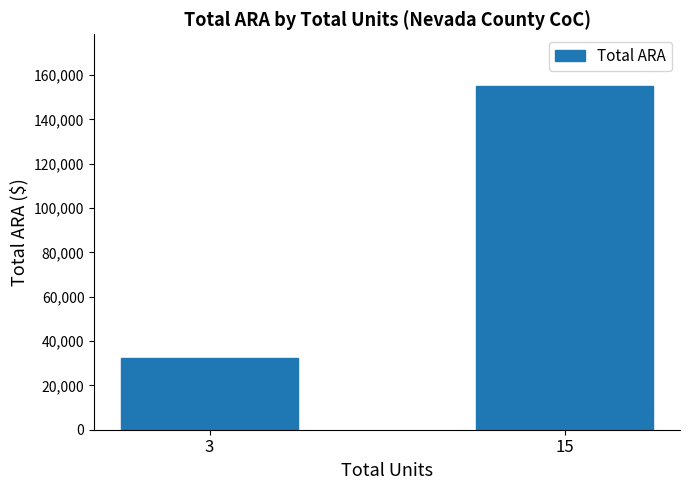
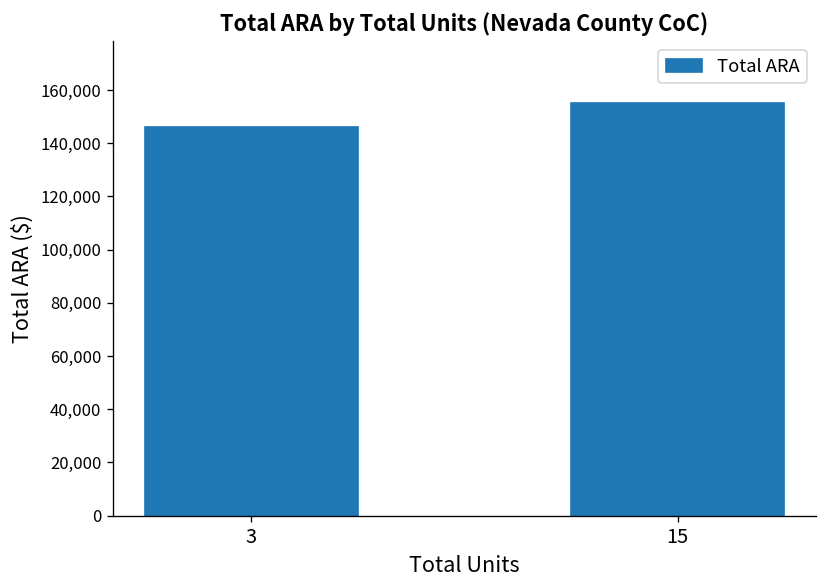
3: 32,000 -> 146,000
